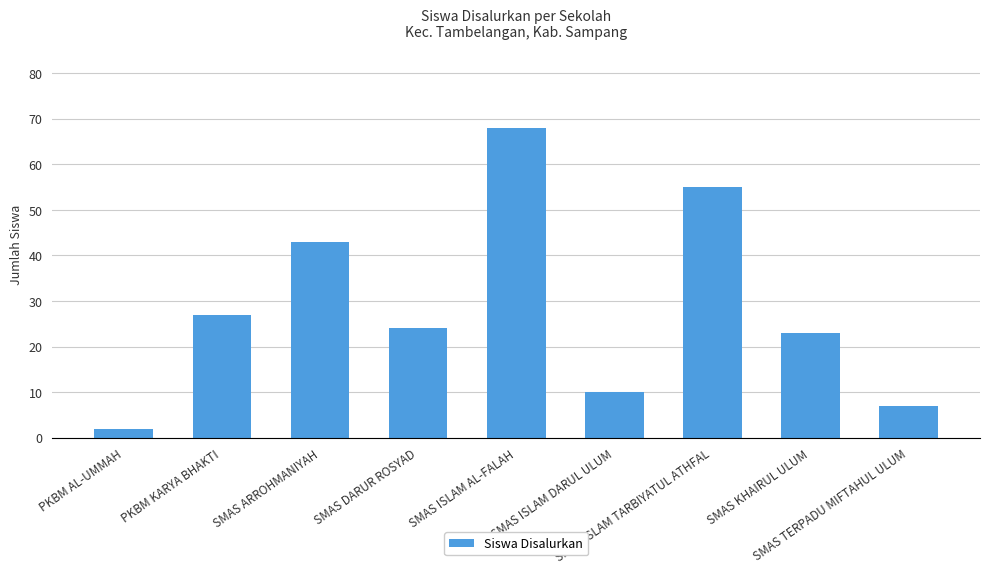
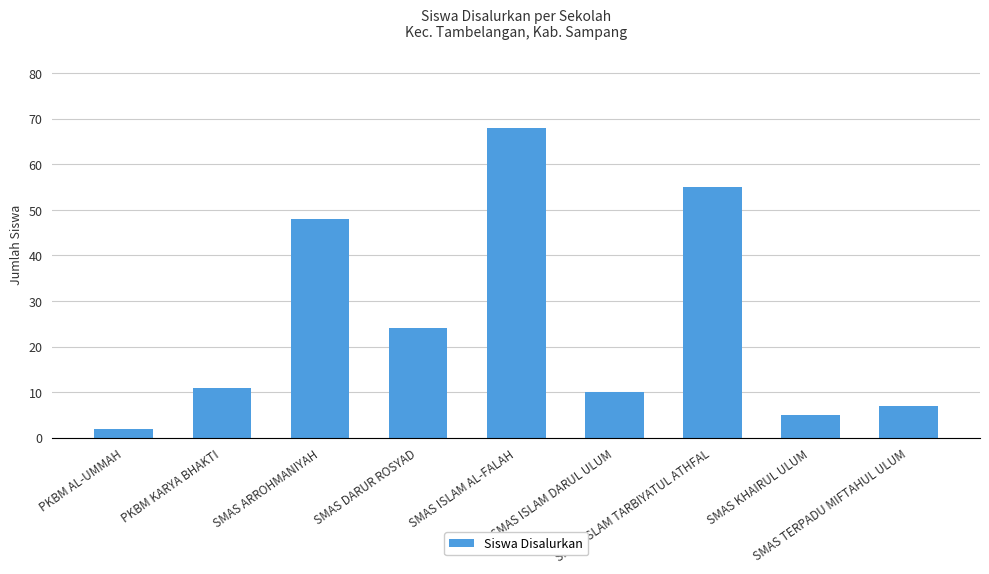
PKBM KARYA BHAKTI: 27 -> 11
SMAS ARROHMANIYAH: 43 -> 48
SMAS KHAIRUL ULUM: 23 -> 5
